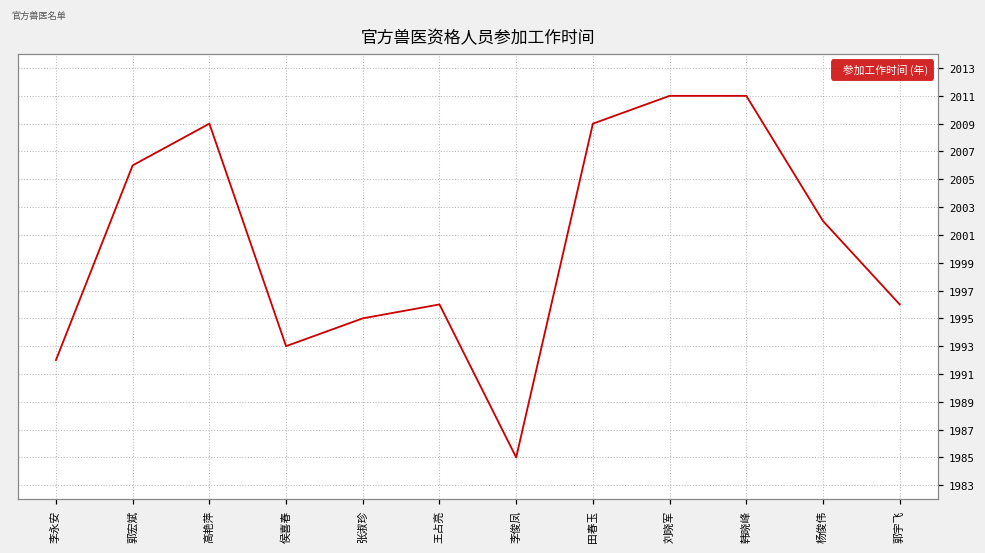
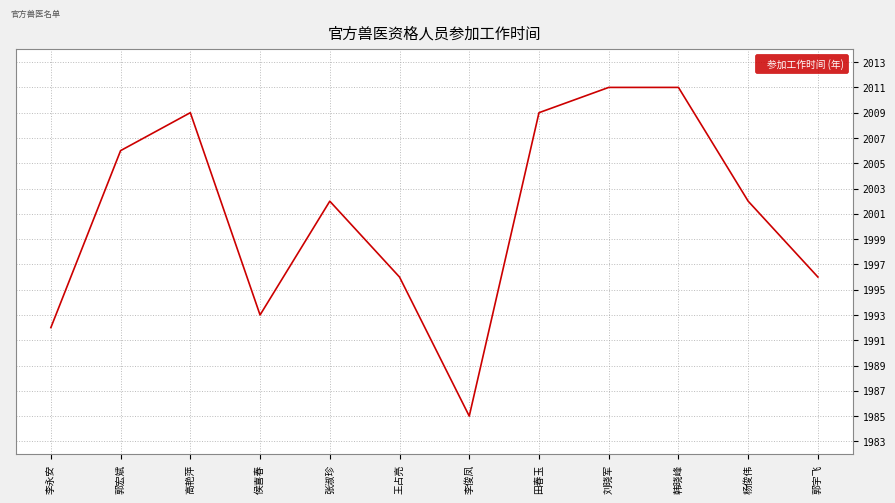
张淑珍: 1995 -> 2002
